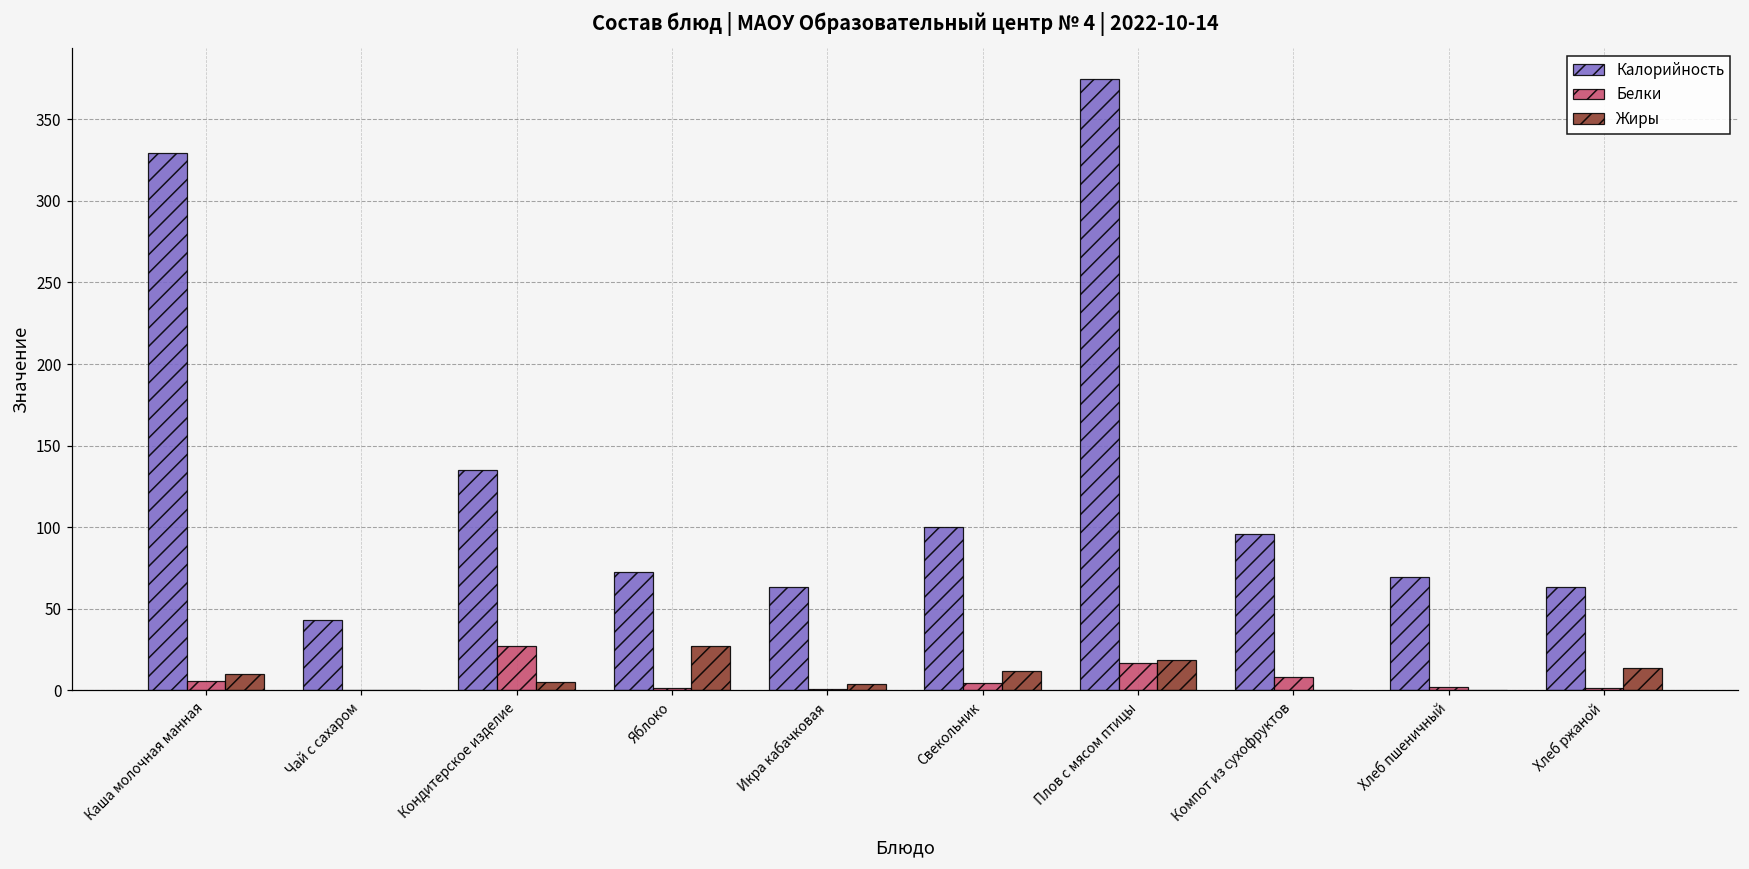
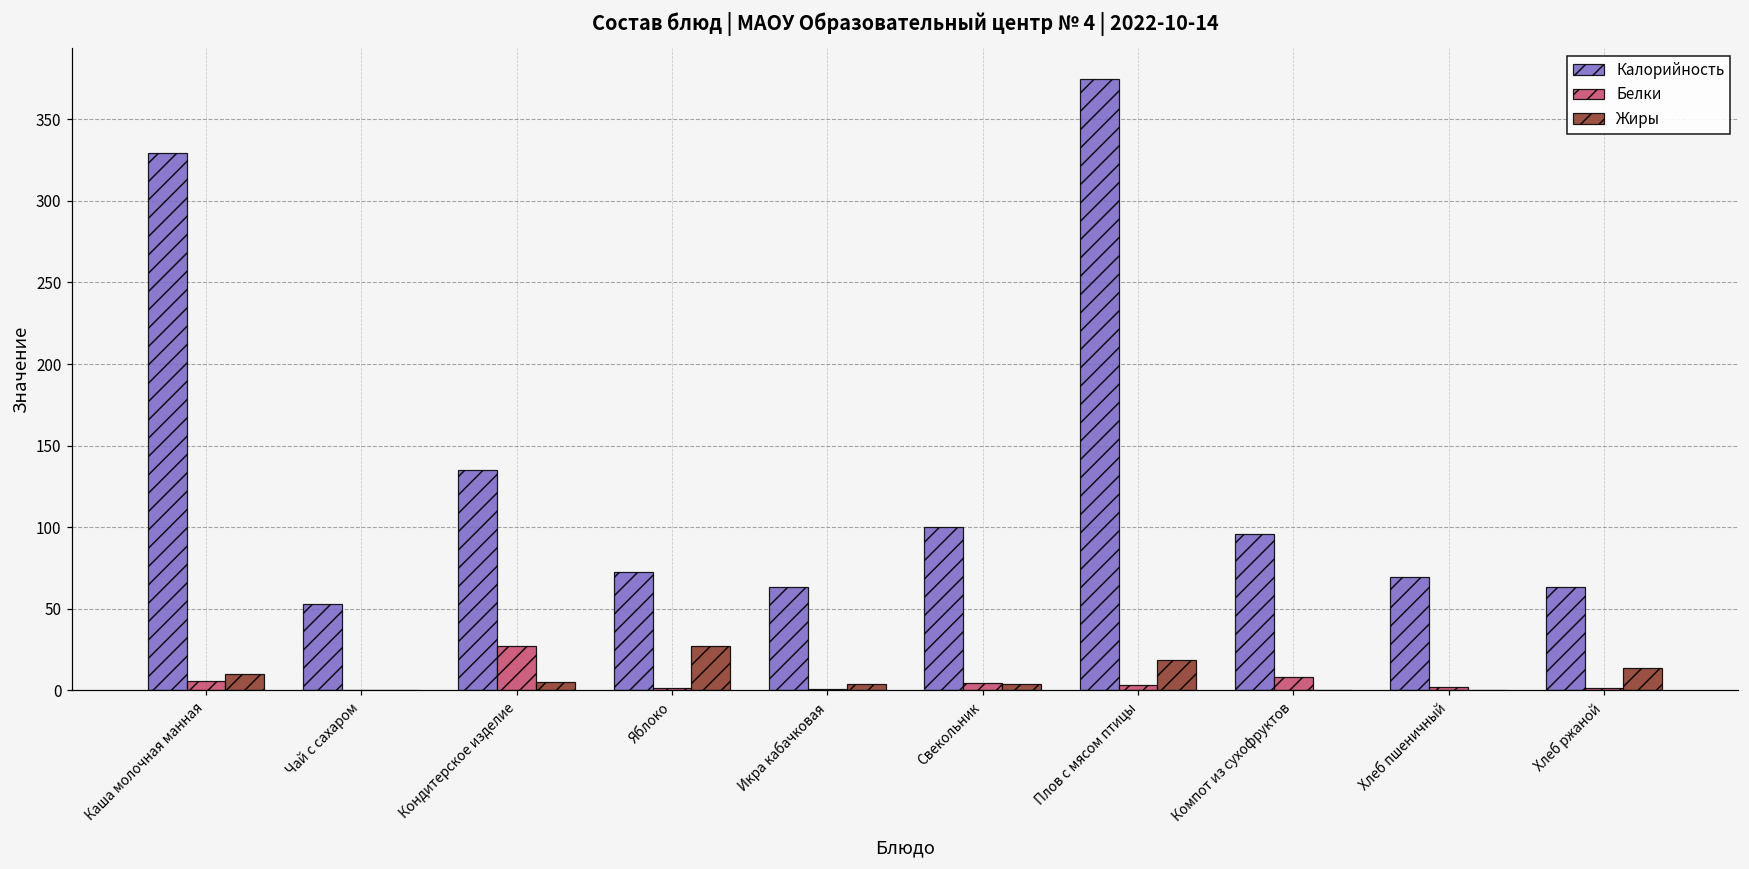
Калорийность, Чай с сахаром: 43 -> 53
Жиры, Свекольник: 12 -> 4
Белки, Плов с мясом птицы: 17 -> 3
